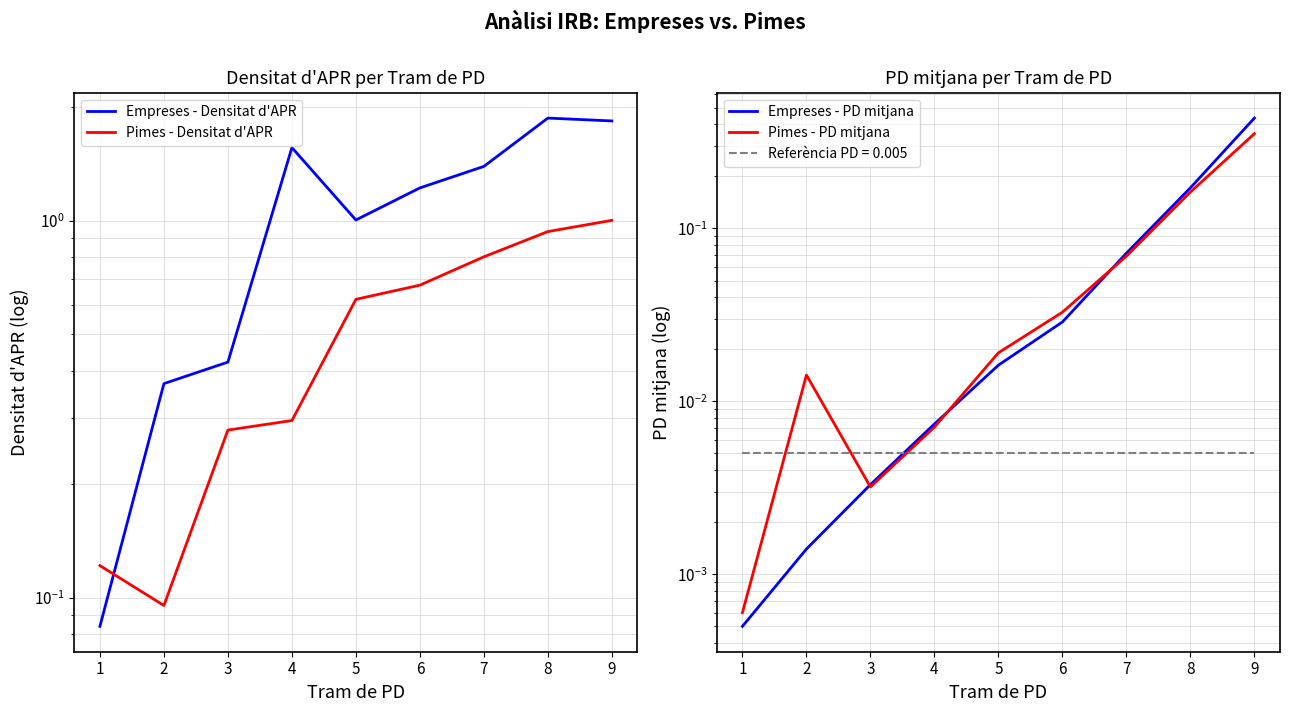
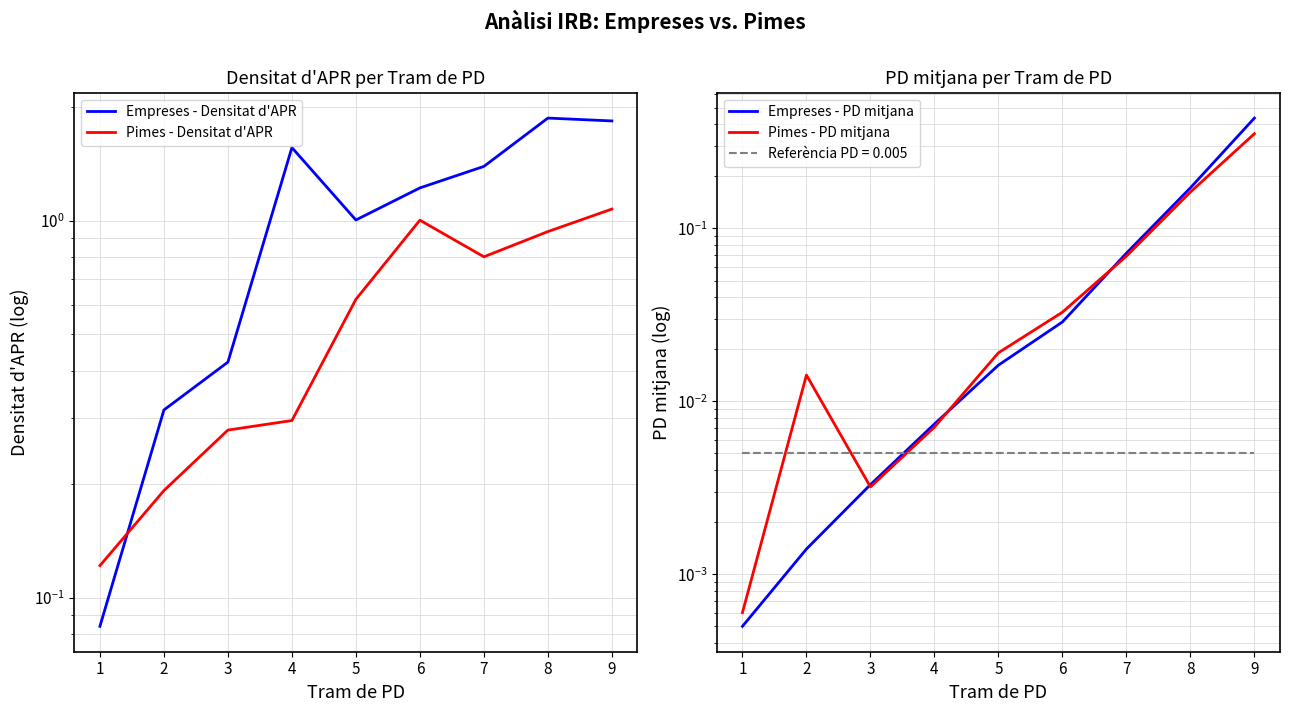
Densitat d'APR per Tram de PD, Empreses - Densitat d'APR, 2: 0.37 -> 0.32
Densitat d'APR per Tram de PD, Pimes - Densitat d'APR, 2: 0.095 -> 0.19
Densitat d'APR per Tram de PD, Pimes - Densitat d'APR, 6: 0.68 -> 1.00
Densitat d'APR per Tram de PD, Pimes - Densitat d'APR, 9: 1.00 -> 1.07
